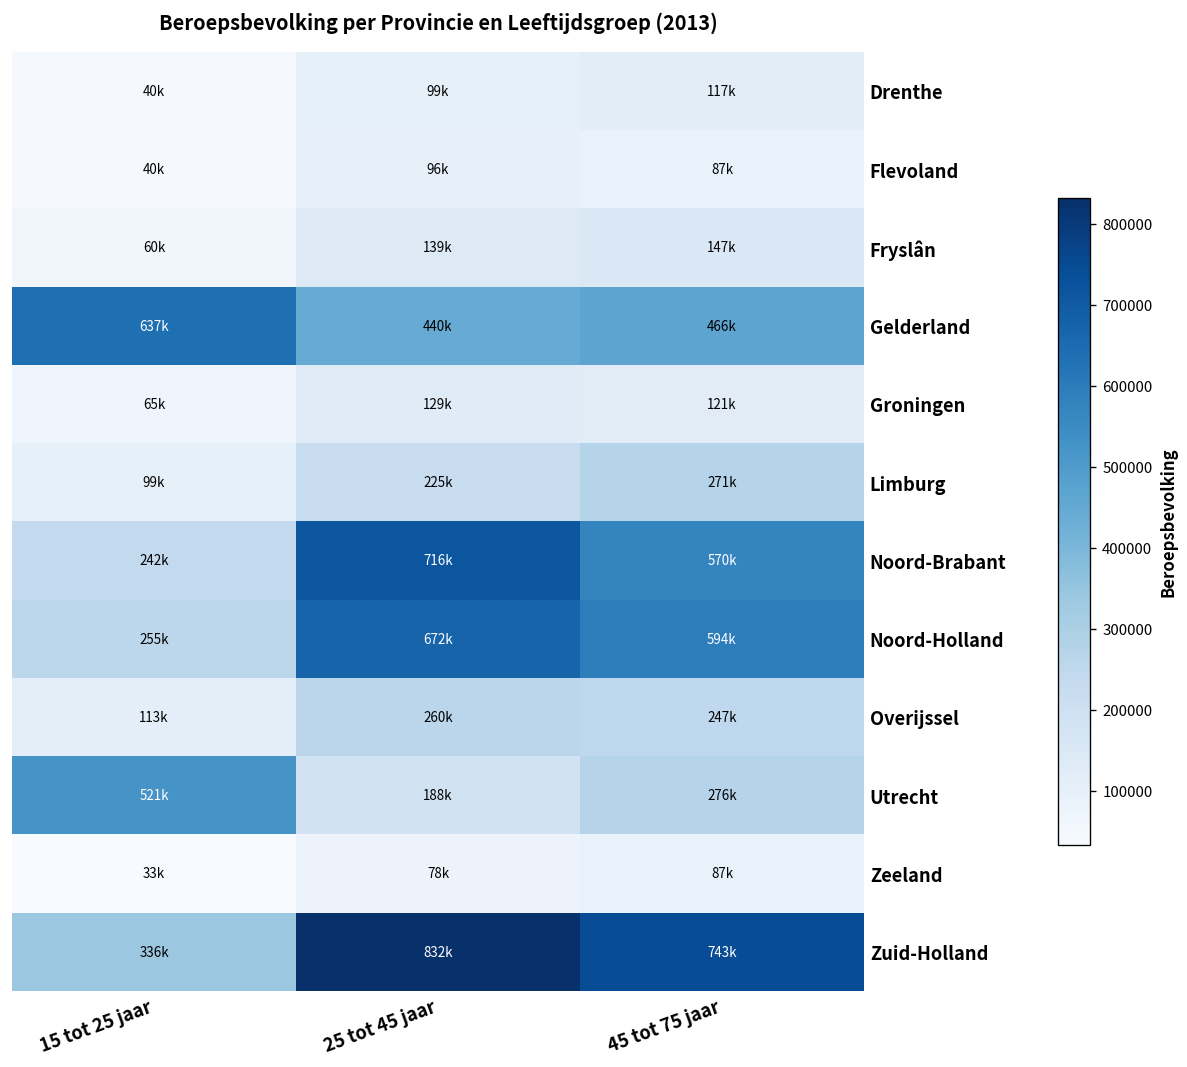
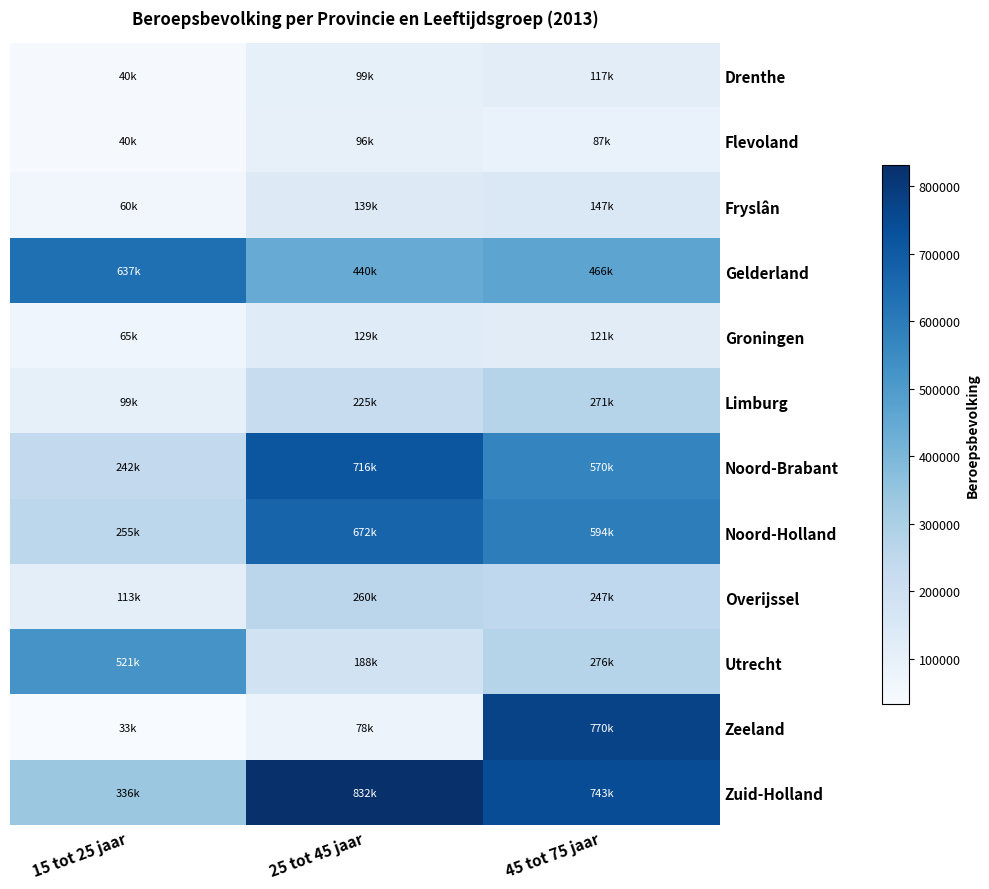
Zeeland, 45 tot 75 jaar: 87k -> 770k
